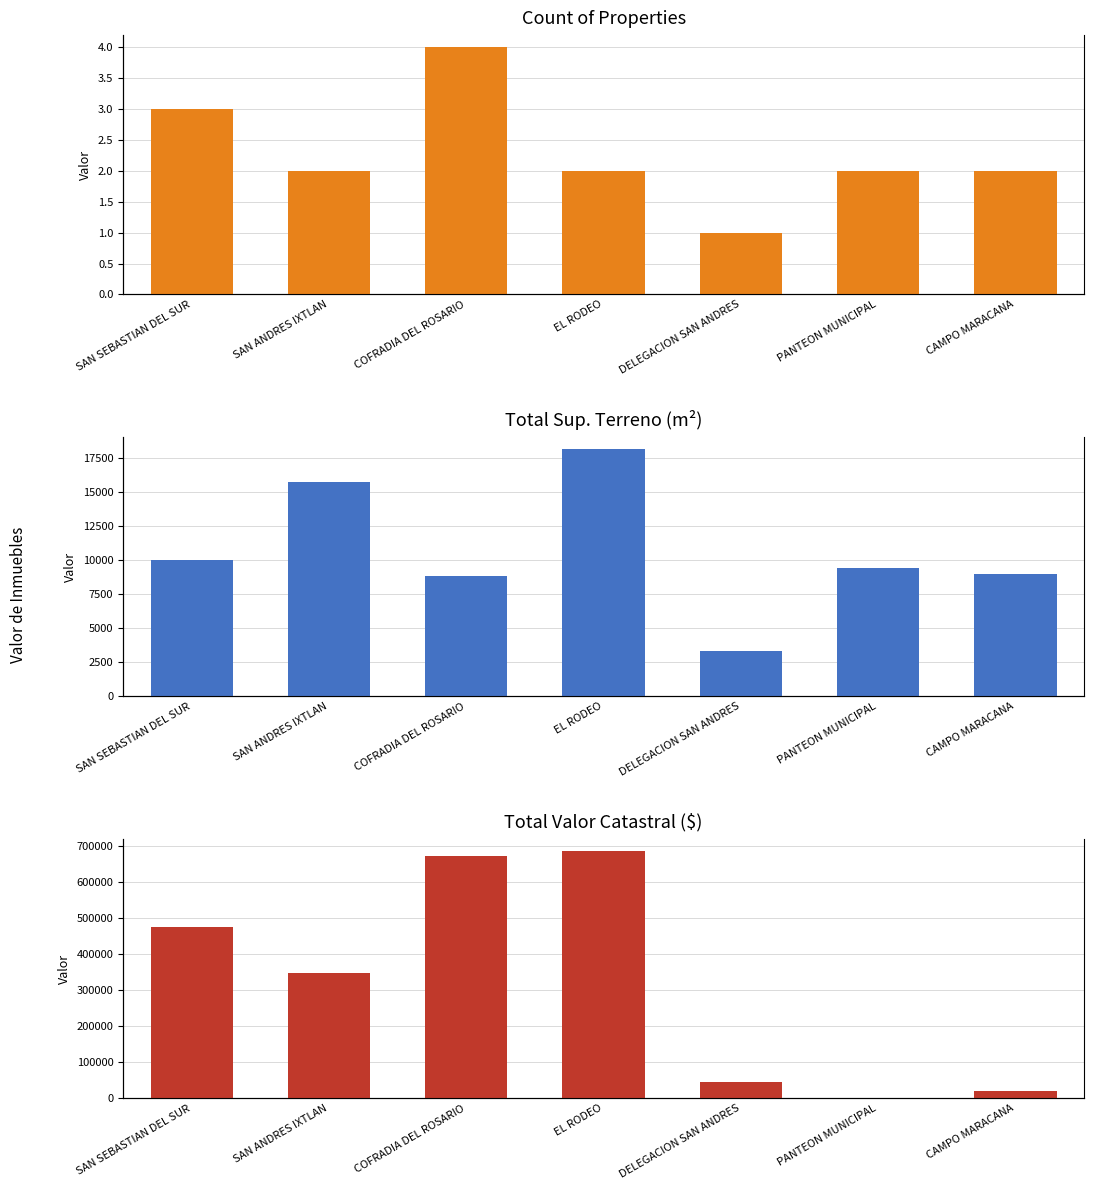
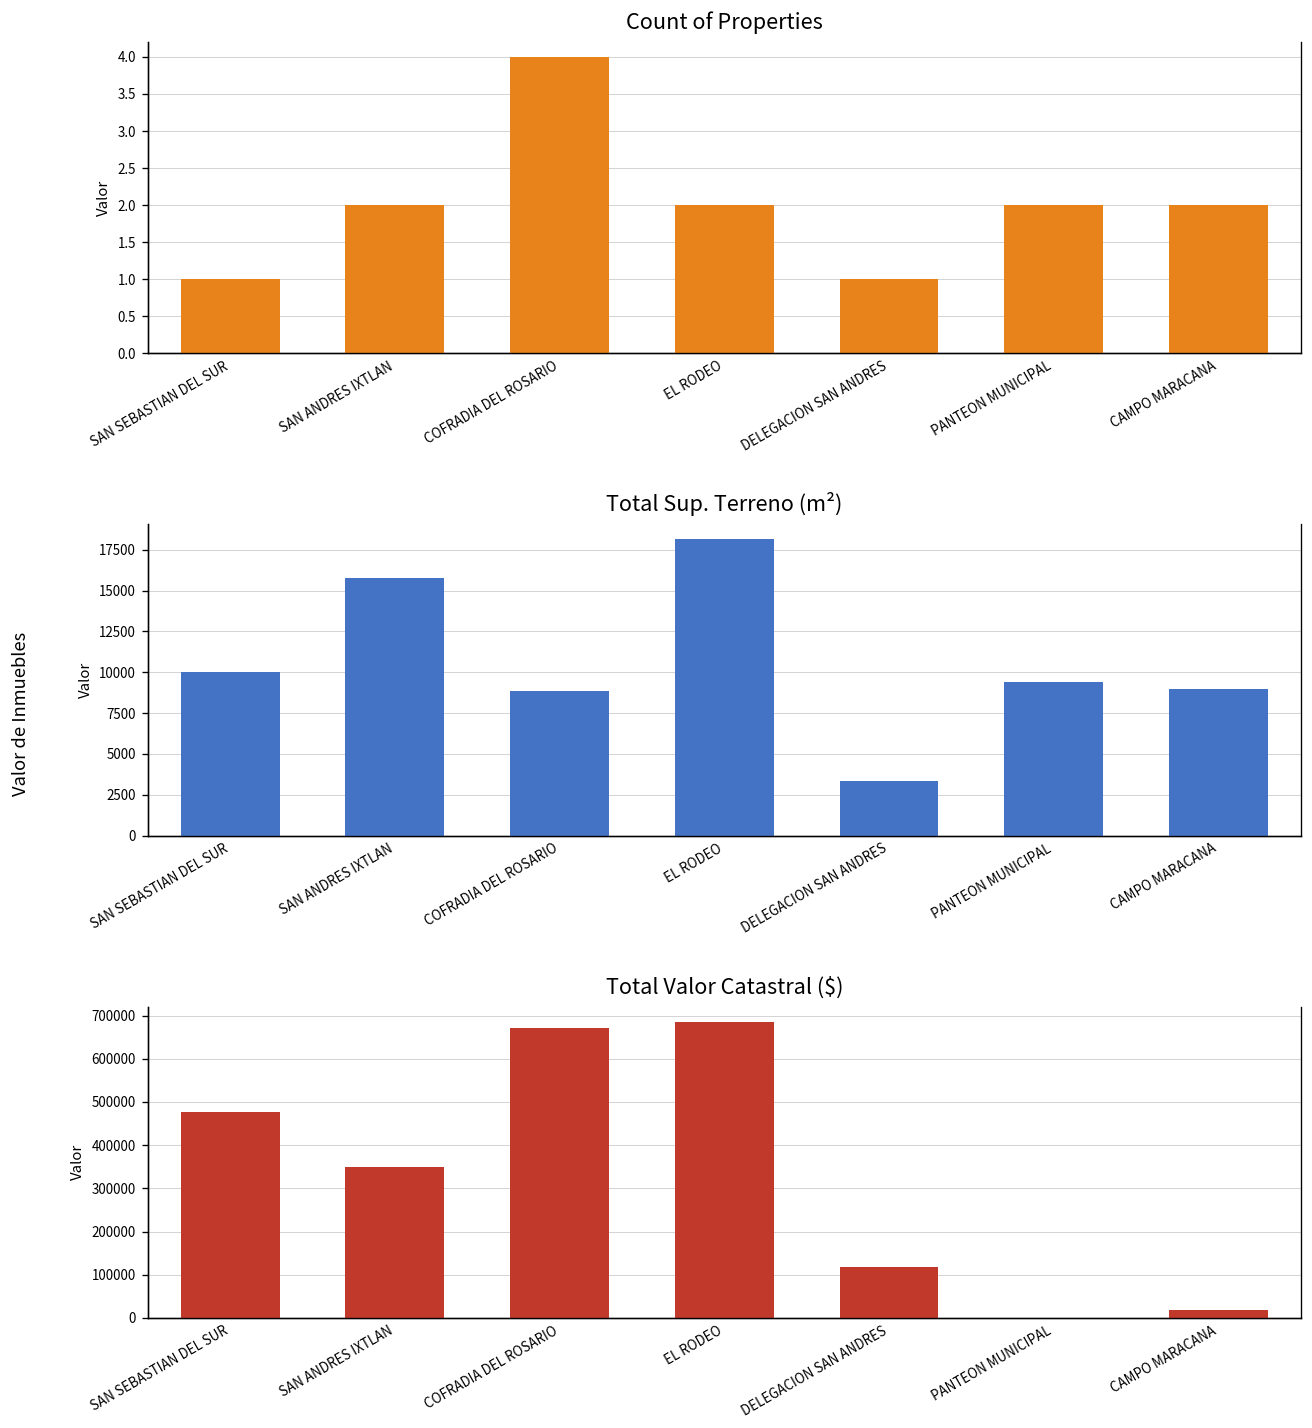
Count of Properties, SAN SEBASTIAN DEL SUR: 3 -> 1
Total Valor Catastral ($), DELEGACION SAN ANDRES: 50000 -> 120000
